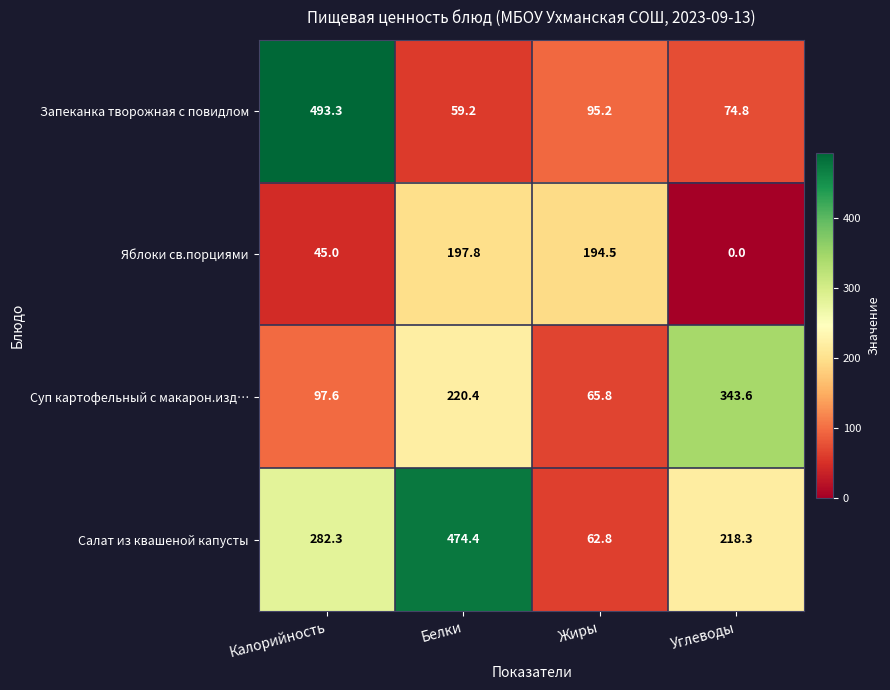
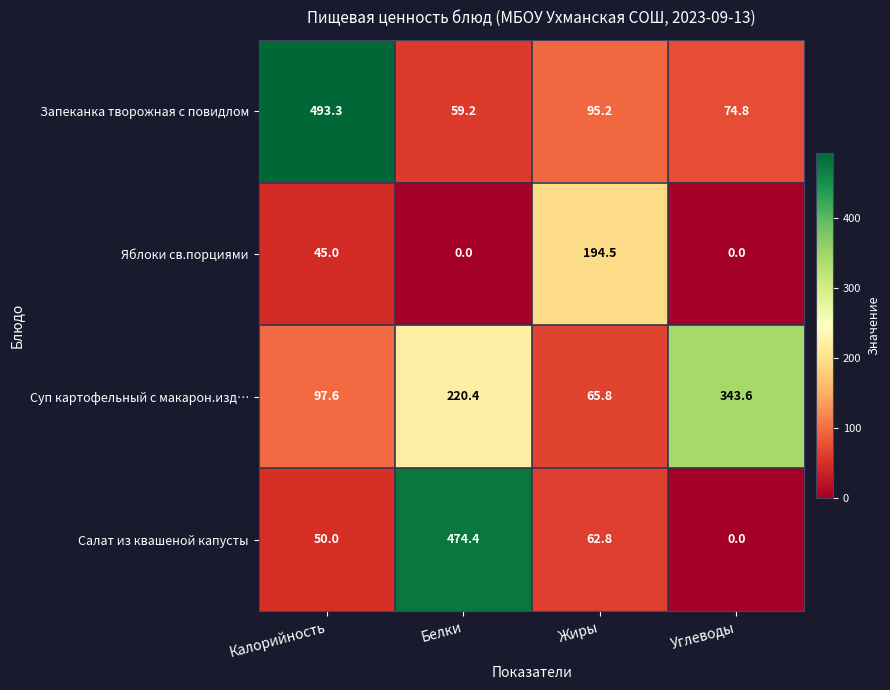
Яблоки св.порциями, Белки: 197.8 -> 0.0
Салат из квашеной капусты, Калорийность: 282.3 -> 50.0
Салат из квашеной капусты, Углеводы: 218.3 -> 0.0
